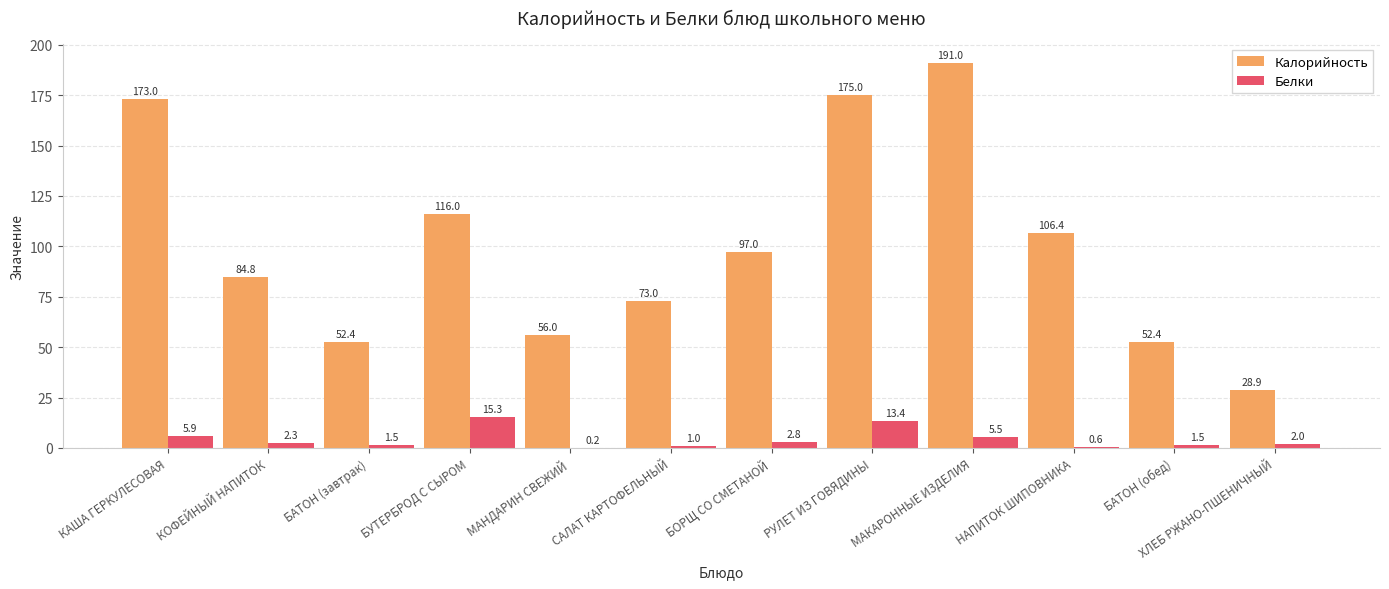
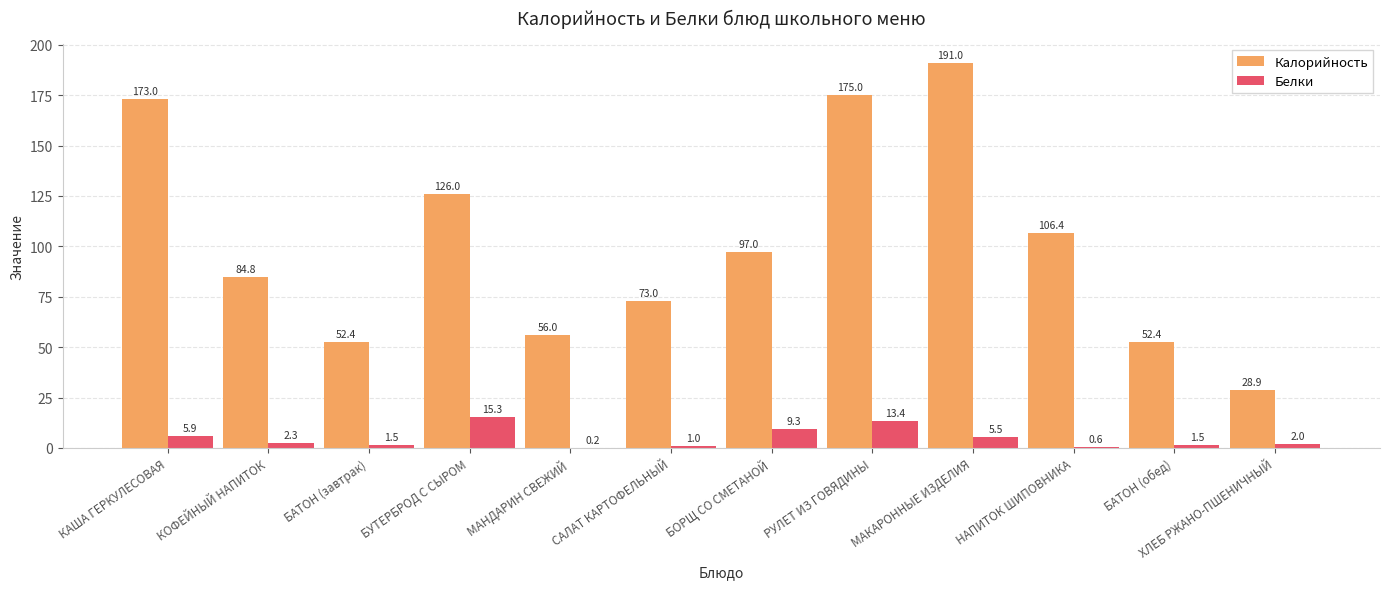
Калорийность, БУТЕРБРОД С СЫРОМ: 116.0 -> 126.0
Белки, БОРЩ СО СМЕТАНОЙ: 2.8 -> 9.3
